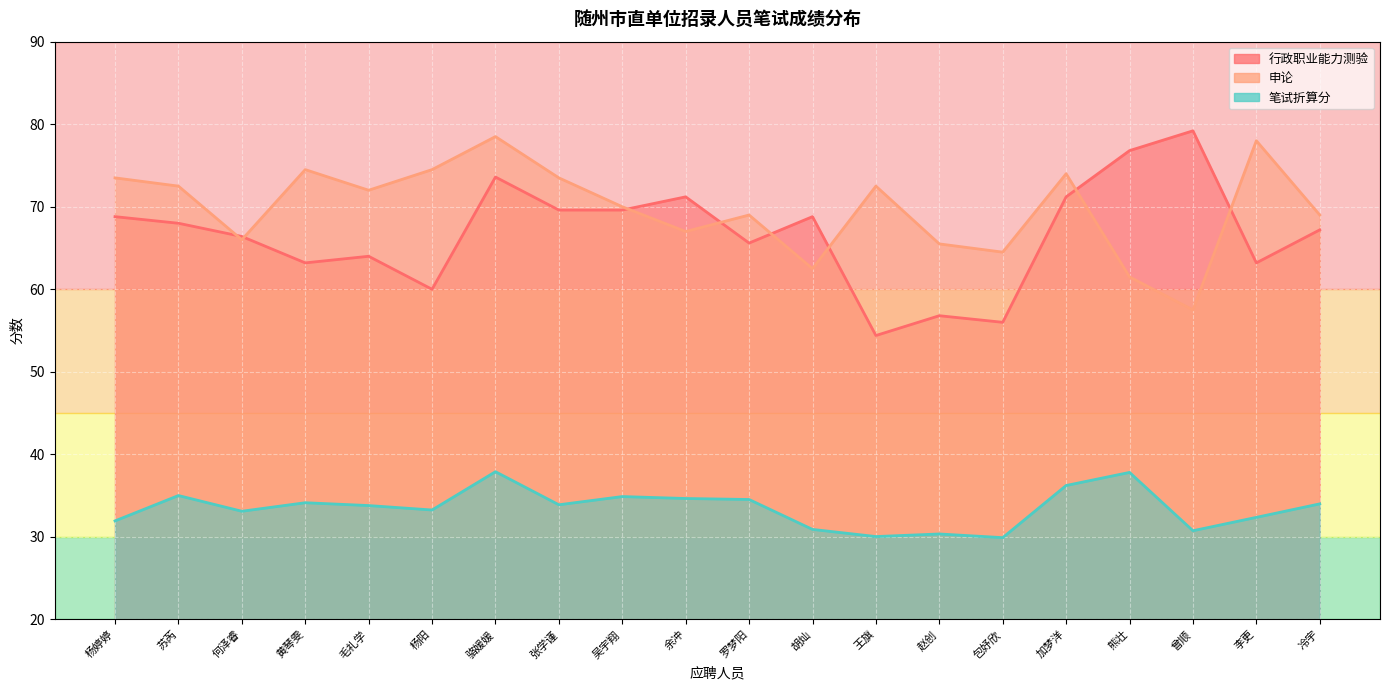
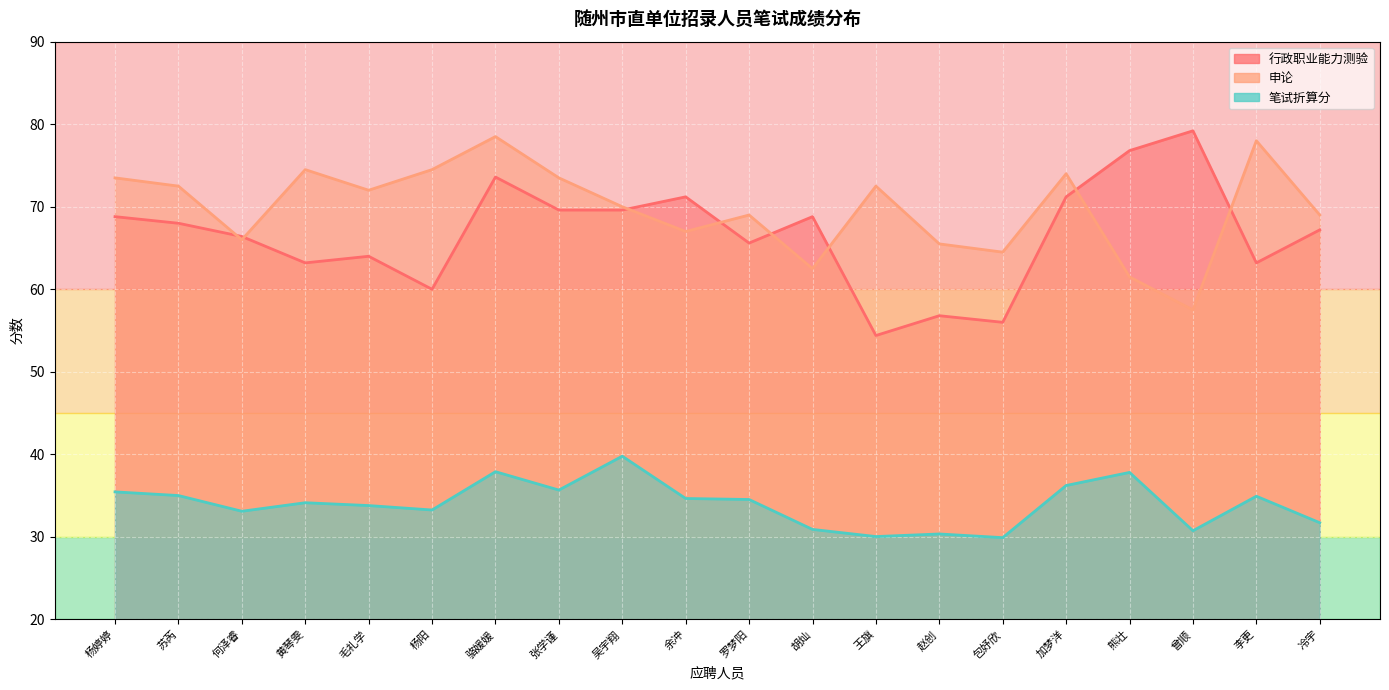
笔试折算分, 杨婷婷: 32 -> 35
笔试折算分, 张学谨: 34 -> 36
笔试折算分, 吴宇翔: 35 -> 40
笔试折算分, 李更: 32 -> 35
笔试折算分, 冷宇: 34 -> 32
